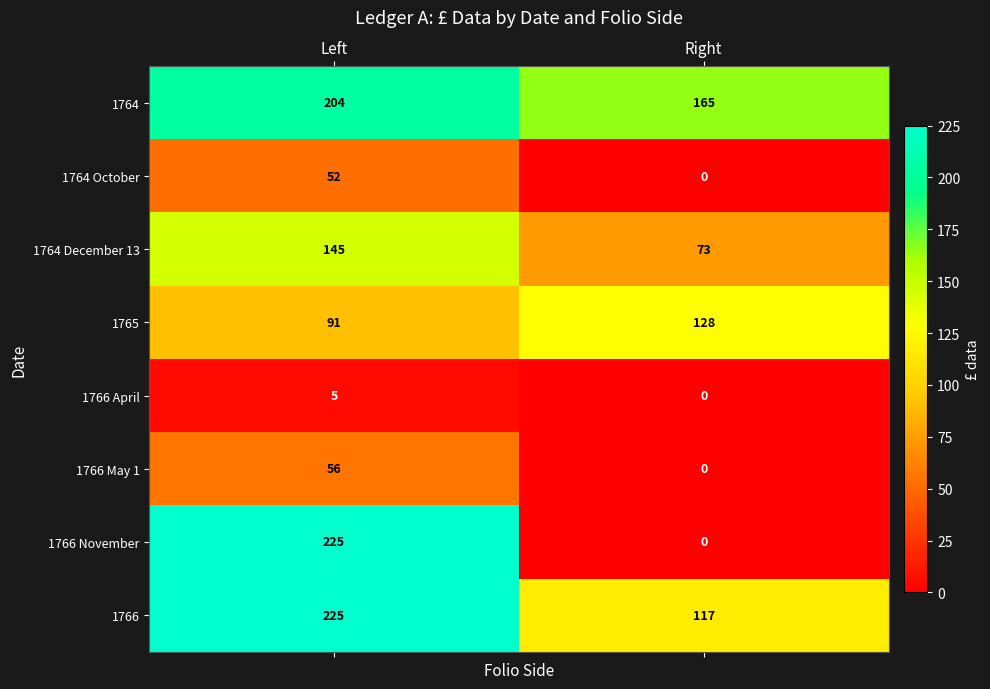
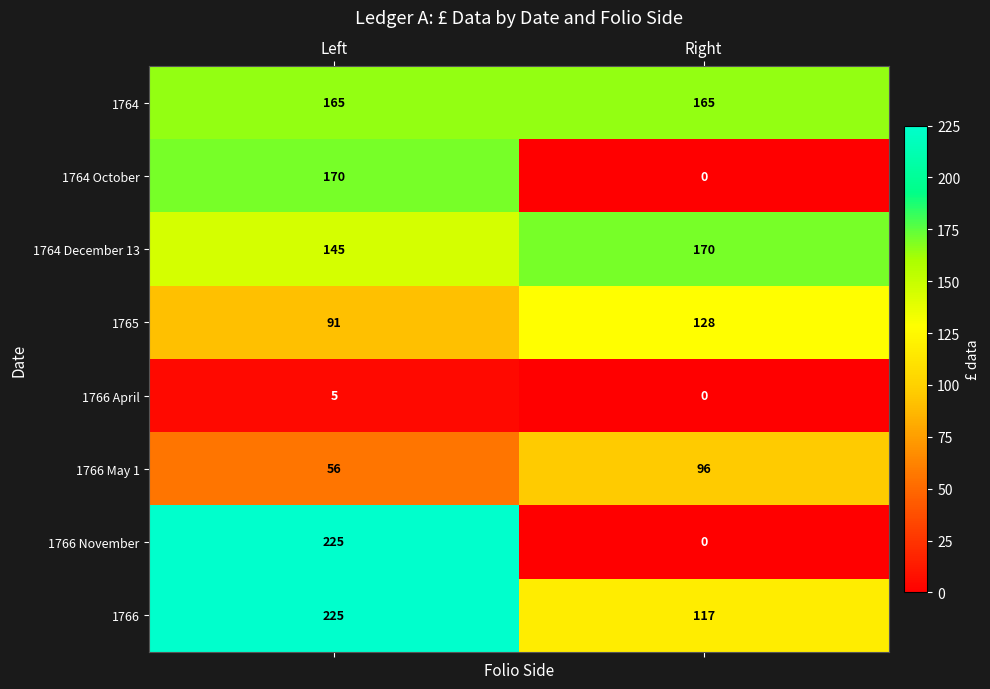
1764, Left: 204 -> 165
1764 October, Left: 52 -> 170
1764 December 13, Right: 73 -> 170
1766 May 1, Right: 0 -> 96
